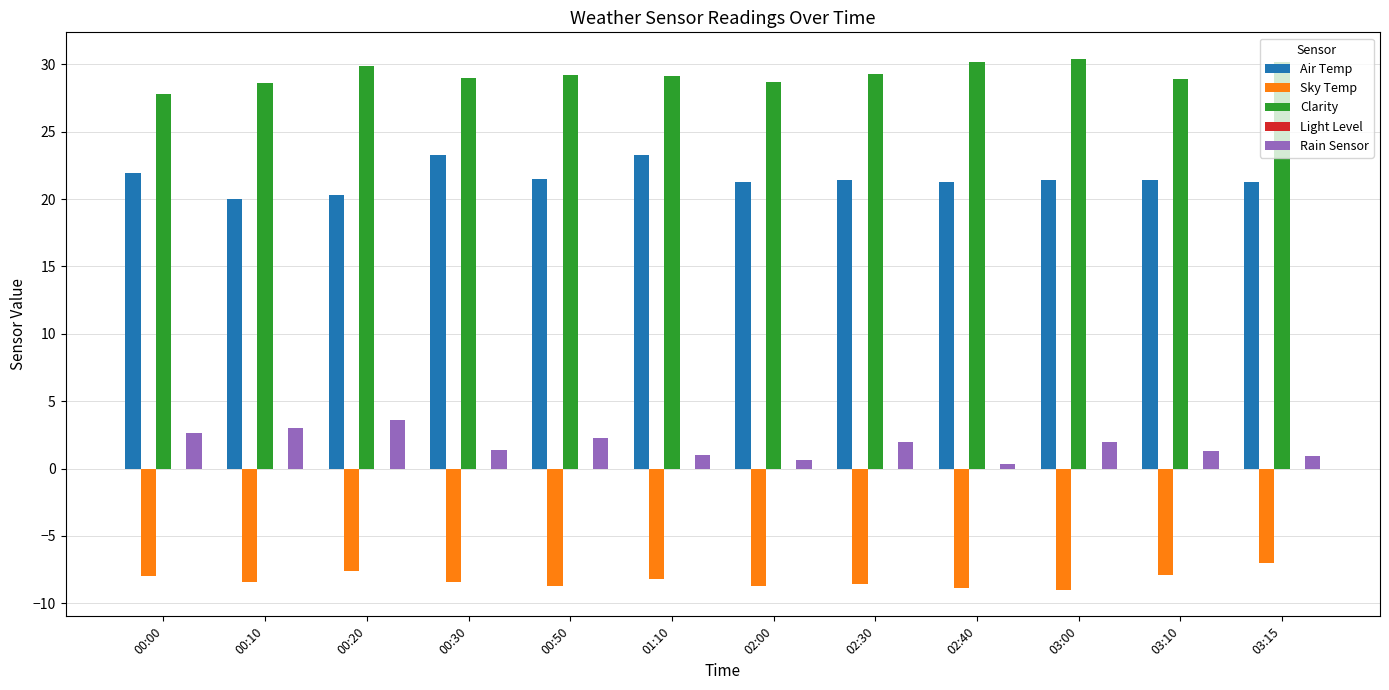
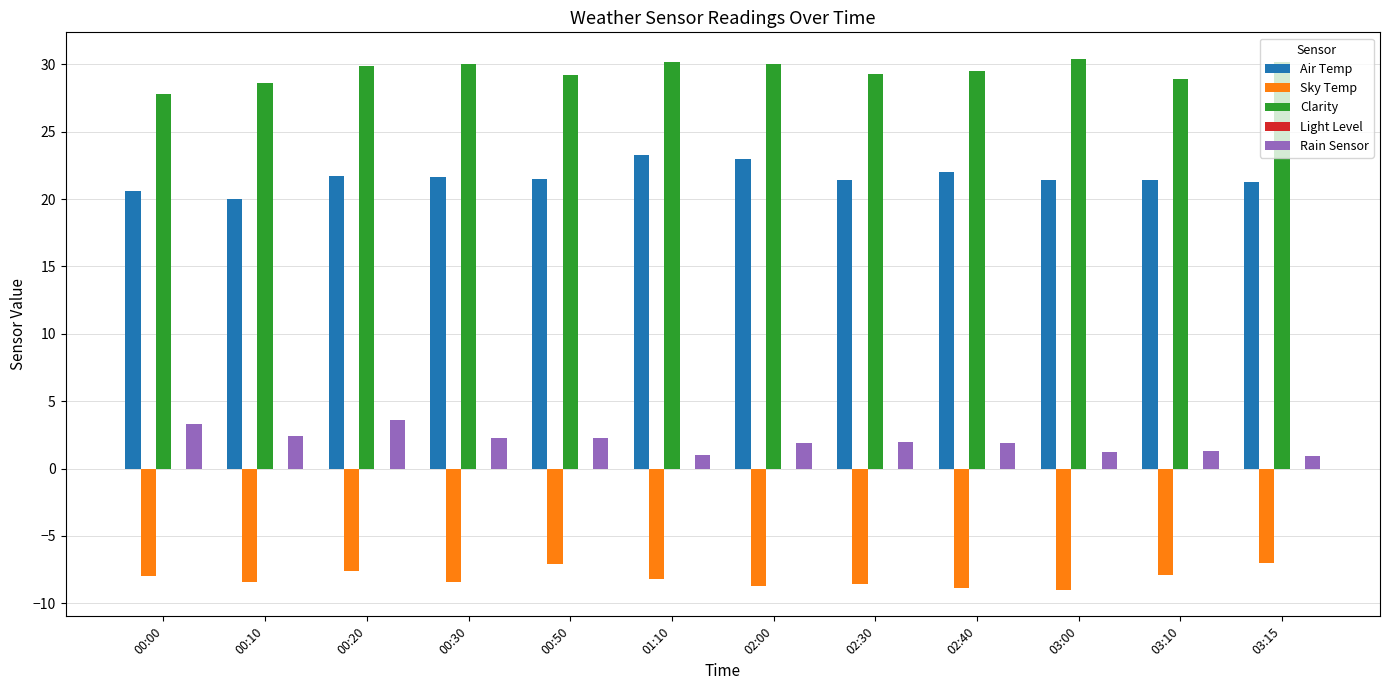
Air Temp, 00:00: 21.9 -> 20.6
Rain Sensor, 00:00: 2.6 -> 3.3
Rain Sensor, 00:10: 3.0 -> 2.4
Air Temp, 00:20: 20.3 -> 21.7
Air Temp, 00:30: 23.3 -> 21.6
Clarity, 00:30: 29 -> 30
Rain Sensor, 00:30: 1.4 -> 2.3
Sky Temp, 00:50: -8.7 -> -7.1
Clarity, 01:10: 29.1 -> 30.2
Air Temp, 02:00: 21.3 -> 23.0
Clarity, 02:00: 28.7 -> 30.0
Rain Sensor, 02:00: 0.6 -> 1.9
Air Temp, 02:40: 21.3 -> 22.0
Clarity, 02:40: 30.2 -> 29.5
Rain Sensor, 02:40: 0.3 -> 1.9
Rain Sensor, 03:00: 2.0 -> 1.2
